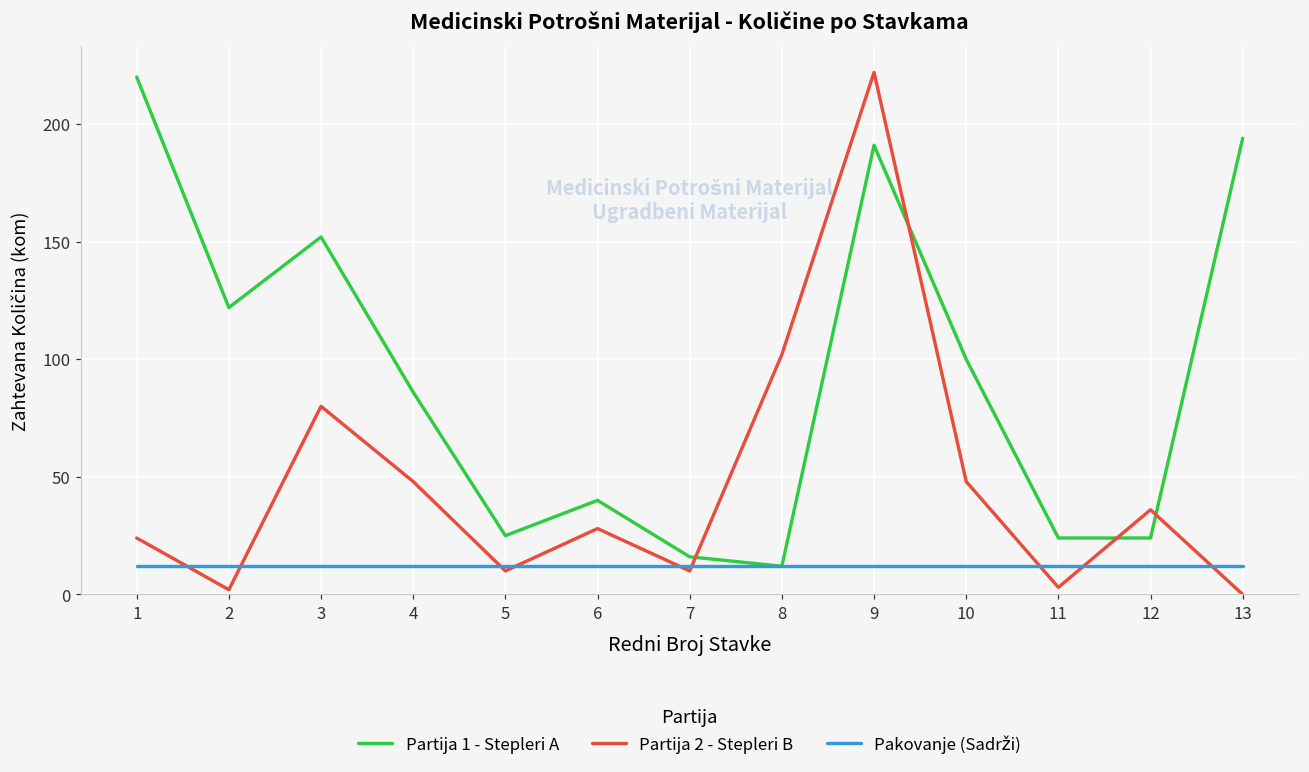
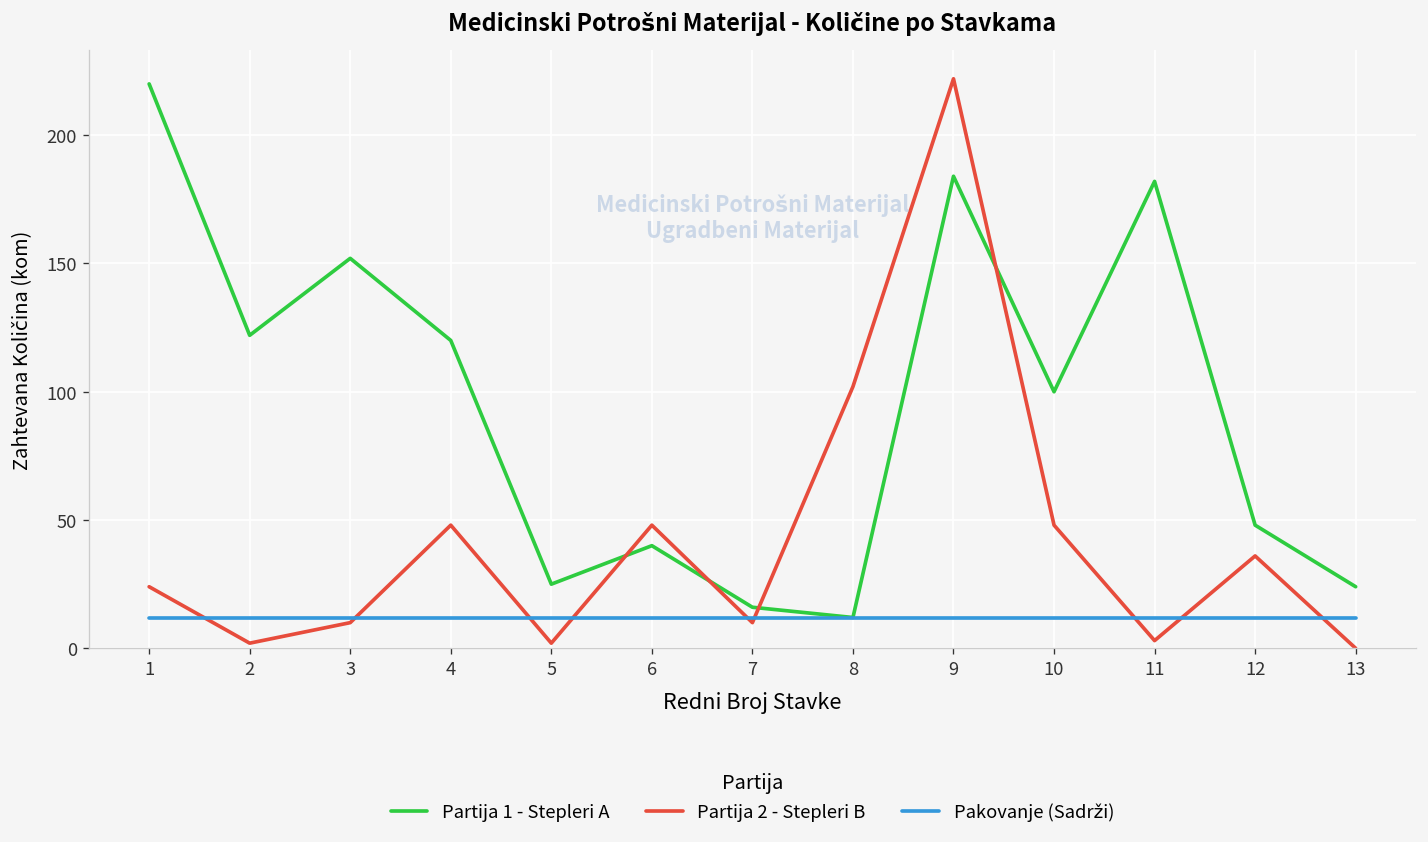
Partija 2 - Stepleri B, 3: 80 -> 10
Partija 1 - Stepleri A, 4: 86 -> 120
Partija 2 - Stepleri B, 5: 10 -> 2
Partija 2 - Stepleri B, 6: 28 -> 48
Partija 1 - Stepleri A, 9: 191 -> 184
Partija 1 - Stepleri A, 11: 24 -> 182
Partija 1 - Stepleri A, 12: 24 -> 48
Partija 1 - Stepleri A, 13: 194 -> 24
